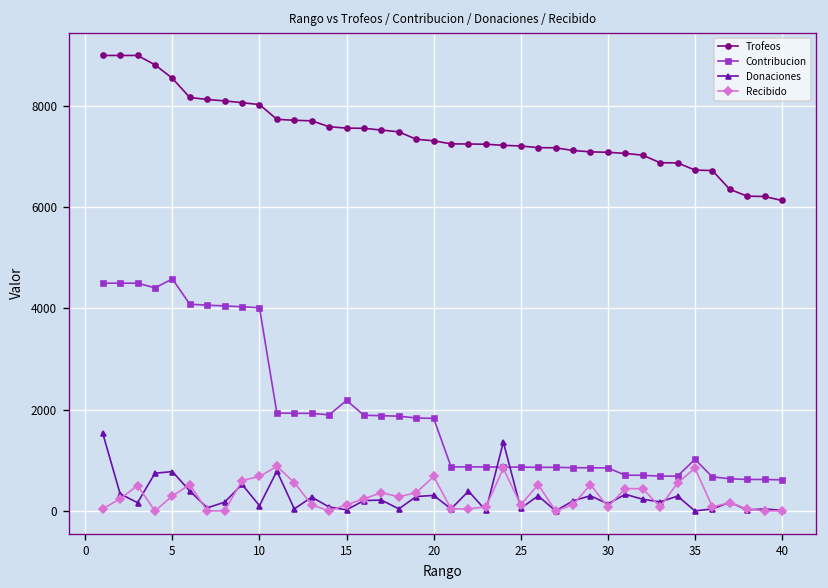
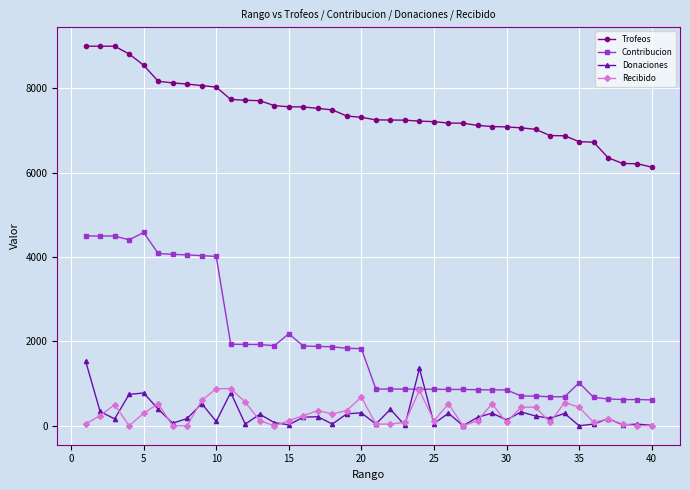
Recibido, 10: 700 -> 900
Recibido, 35: 800 -> 400
